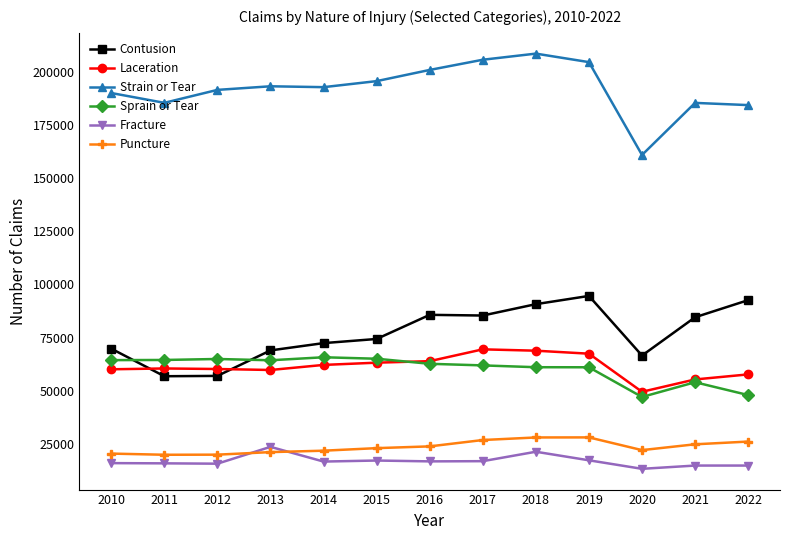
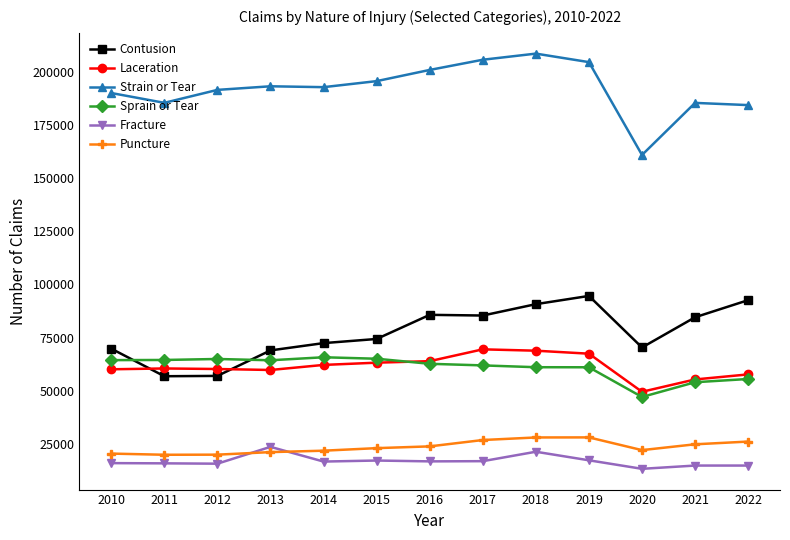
Contusion, 2020: 67000 -> 70000
Sprain or Tear, 2022: 48000 -> 55000
